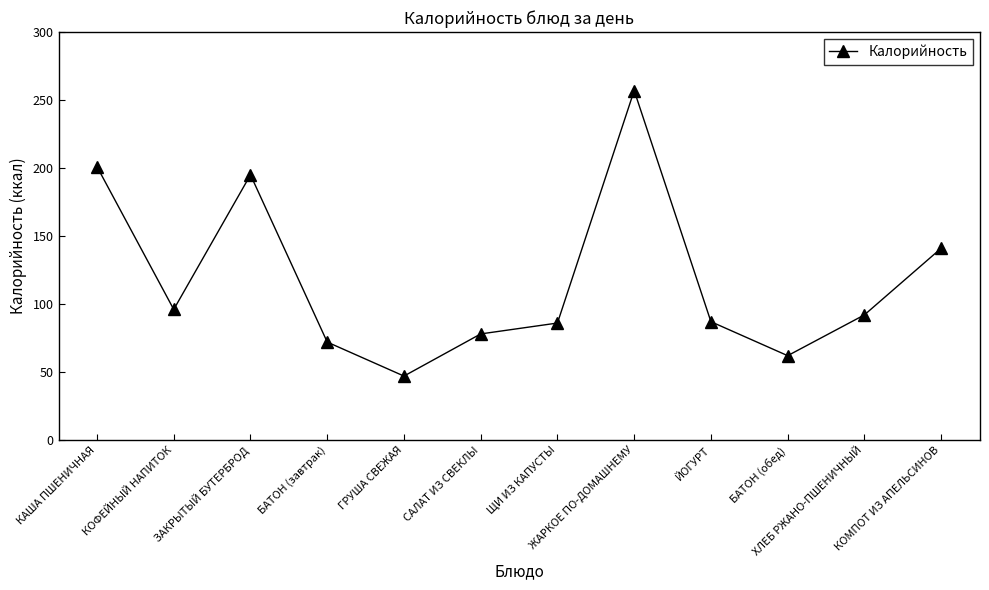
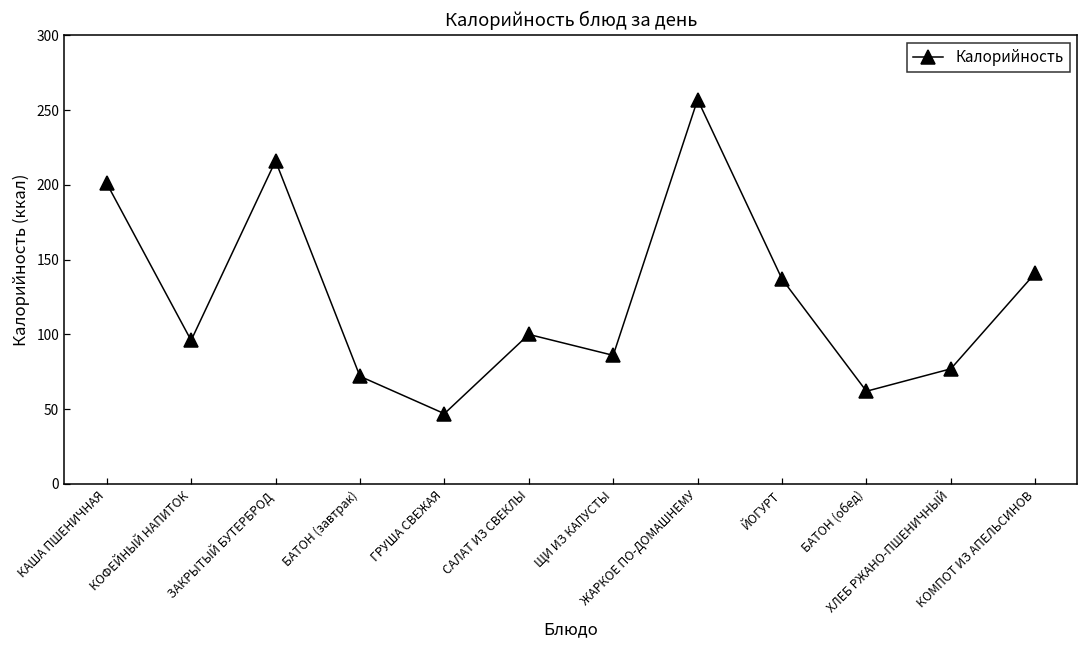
ЗАКРЫТЫЙ БУТЕРБРОД: 195 -> 216
САЛАТ ИЗ СВЕКЛЫ: 78 -> 100
ЙОГУРТ: 87 -> 137
ХЛЕБ РЖАНО-ПШЕНИЧНЫЙ: 92 -> 77
